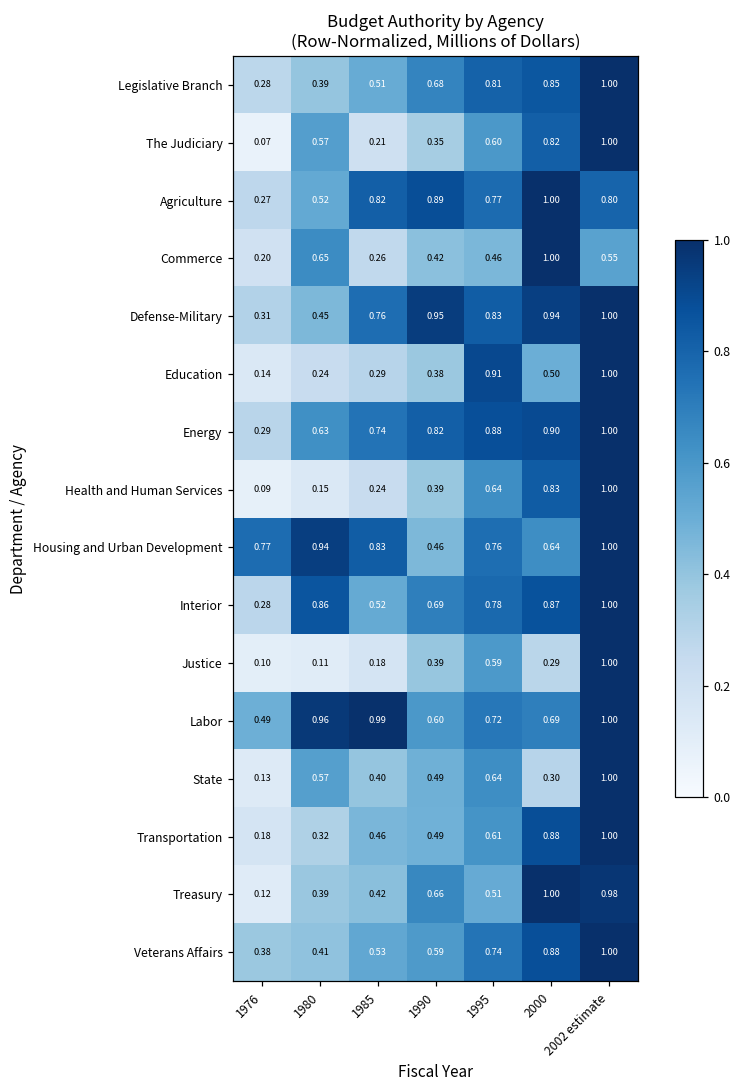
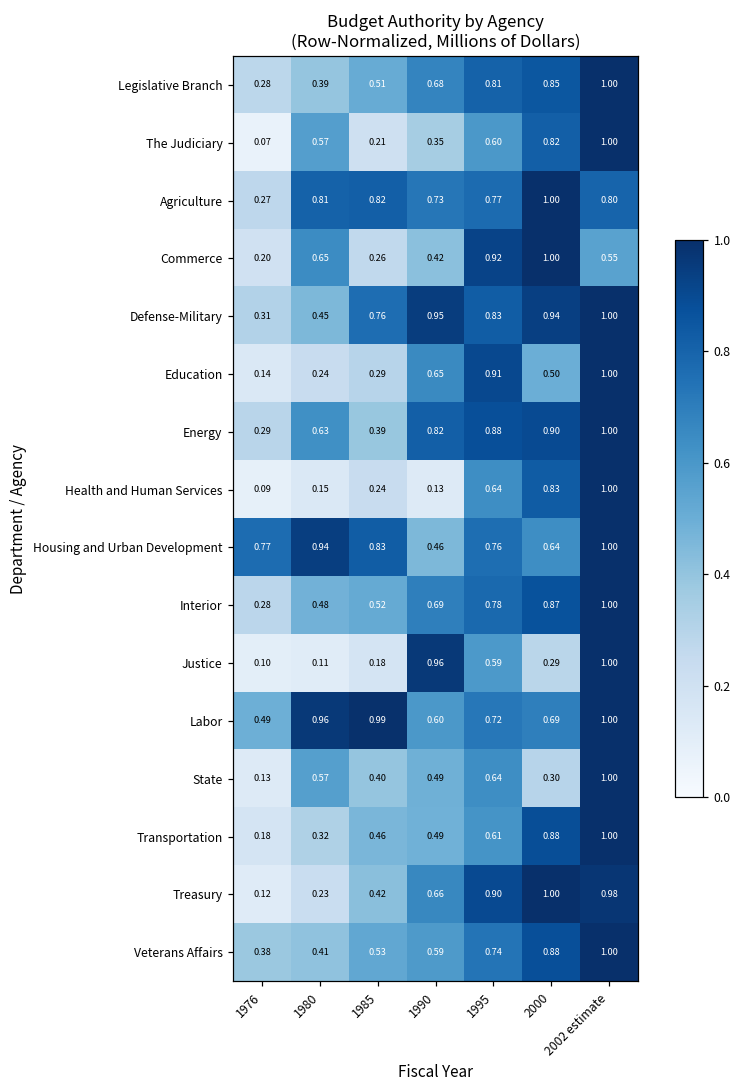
Agriculture, 1980: 0.52 -> 0.81
Agriculture, 1990: 0.89 -> 0.73
Commerce, 1995: 0.46 -> 0.92
Education, 1990: 0.38 -> 0.65
Energy, 1985: 0.74 -> 0.39
Health and Human Services, 1990: 0.39 -> 0.13
Interior, 1980: 0.86 -> 0.48
Justice, 1990: 0.39 -> 0.96
Treasury, 1980: 0.39 -> 0.23
Treasury, 1995: 0.51 -> 0.90
